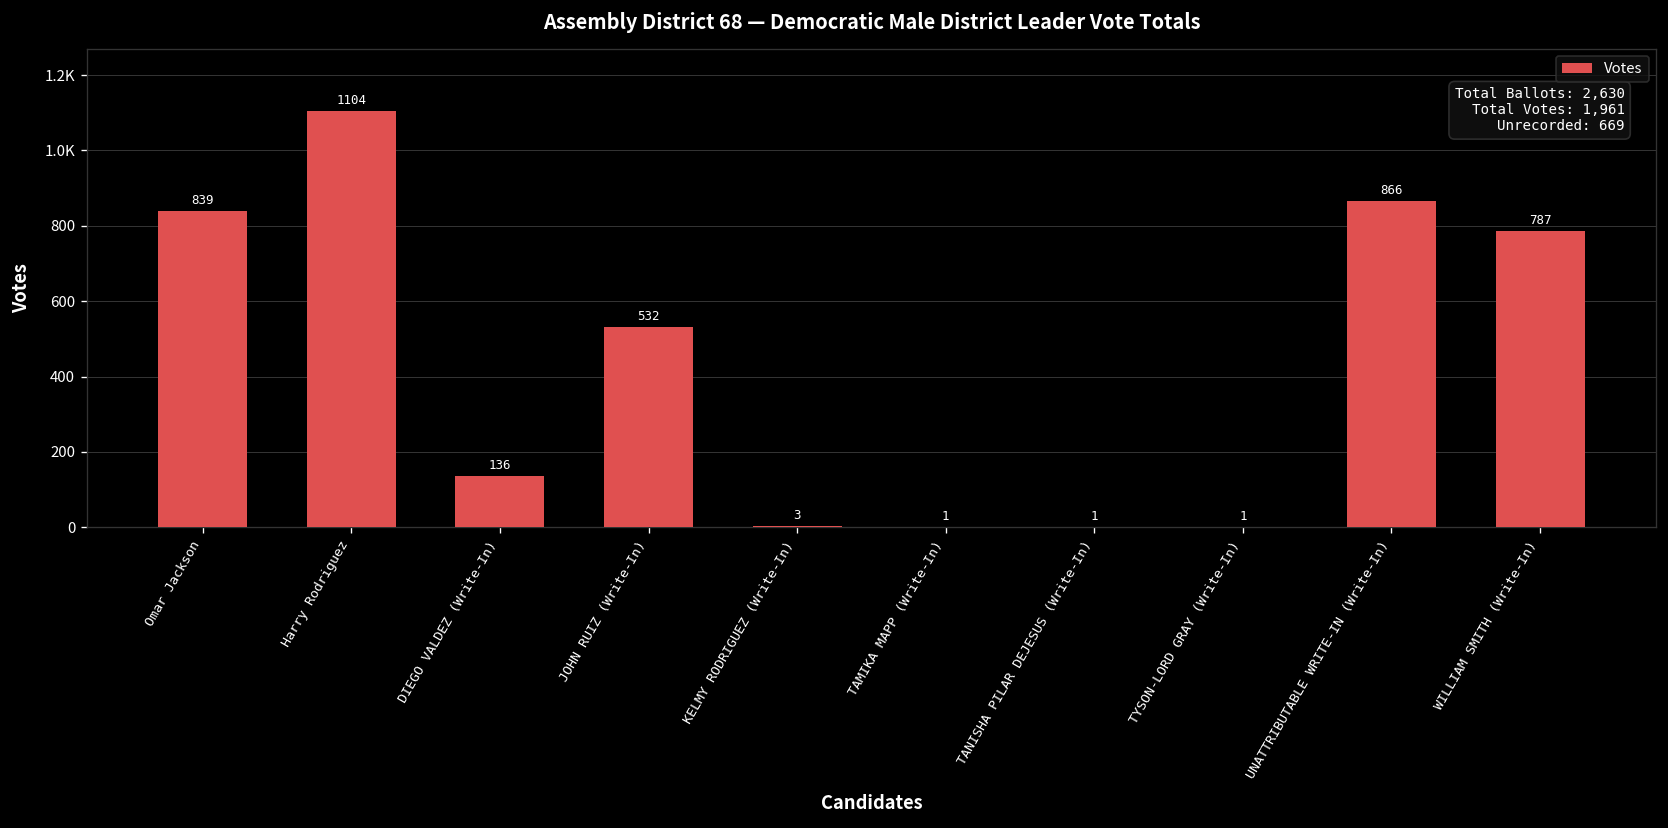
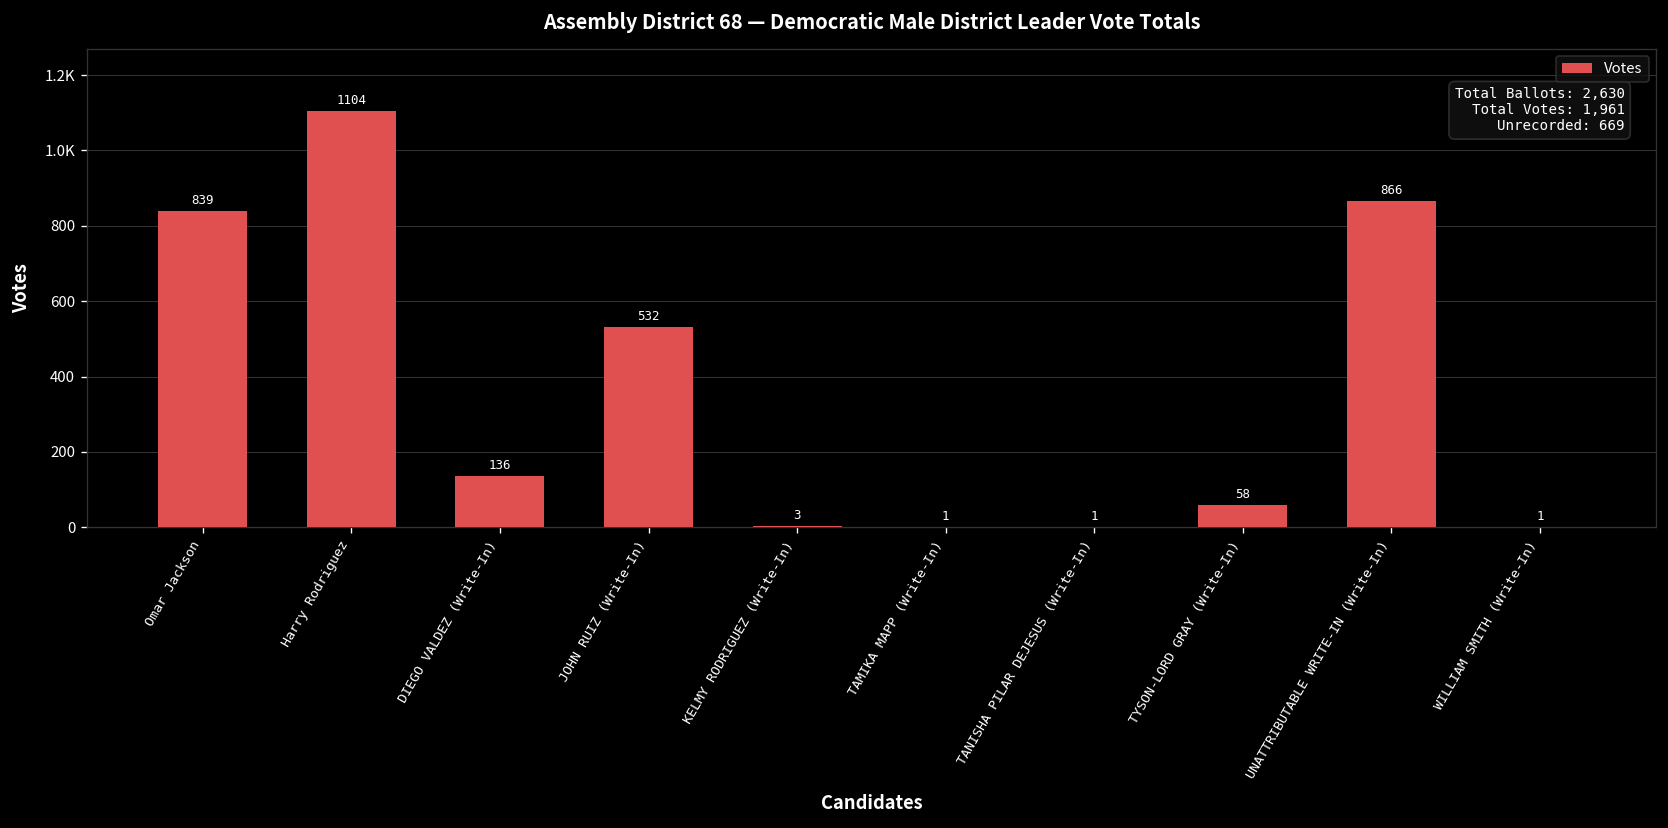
TYSON-LORD GRAY (Write-In): 1 -> 58
WILLIAM SMITH (Write-In): 787 -> 1
